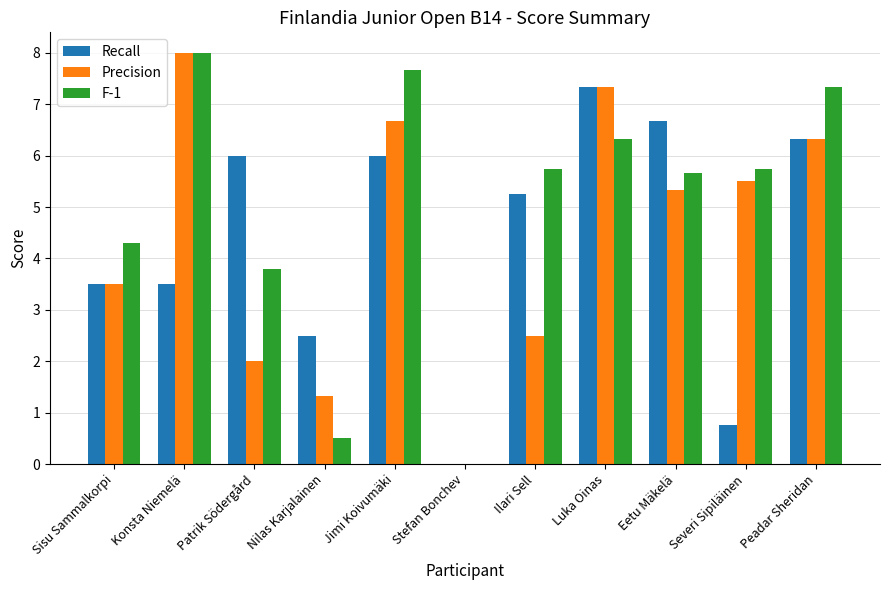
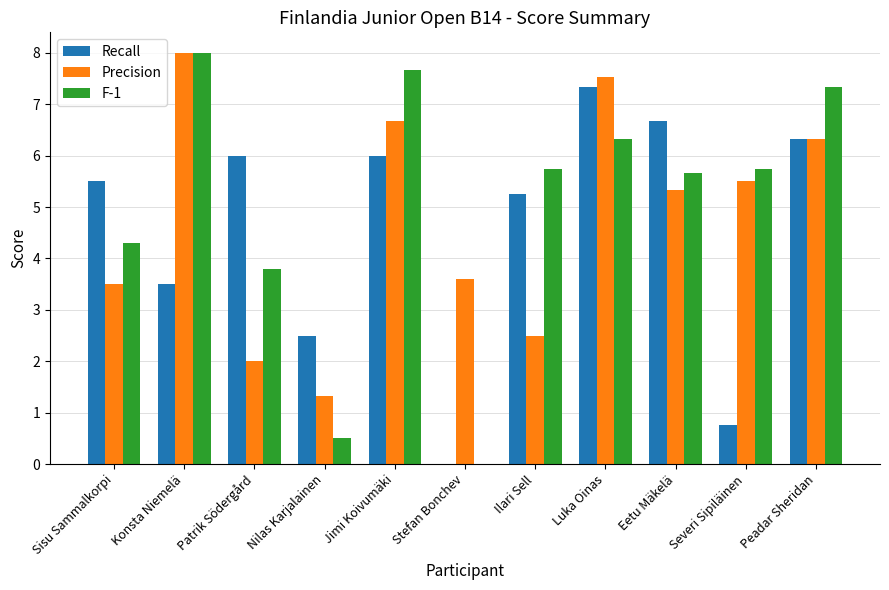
Recall, Sisu Sammalkorpi: 3.5 -> 5.5
Precision, Stefan Bonchev: 0.0 -> 3.6
Precision, Luka Oinas: 7.3 -> 7.5
